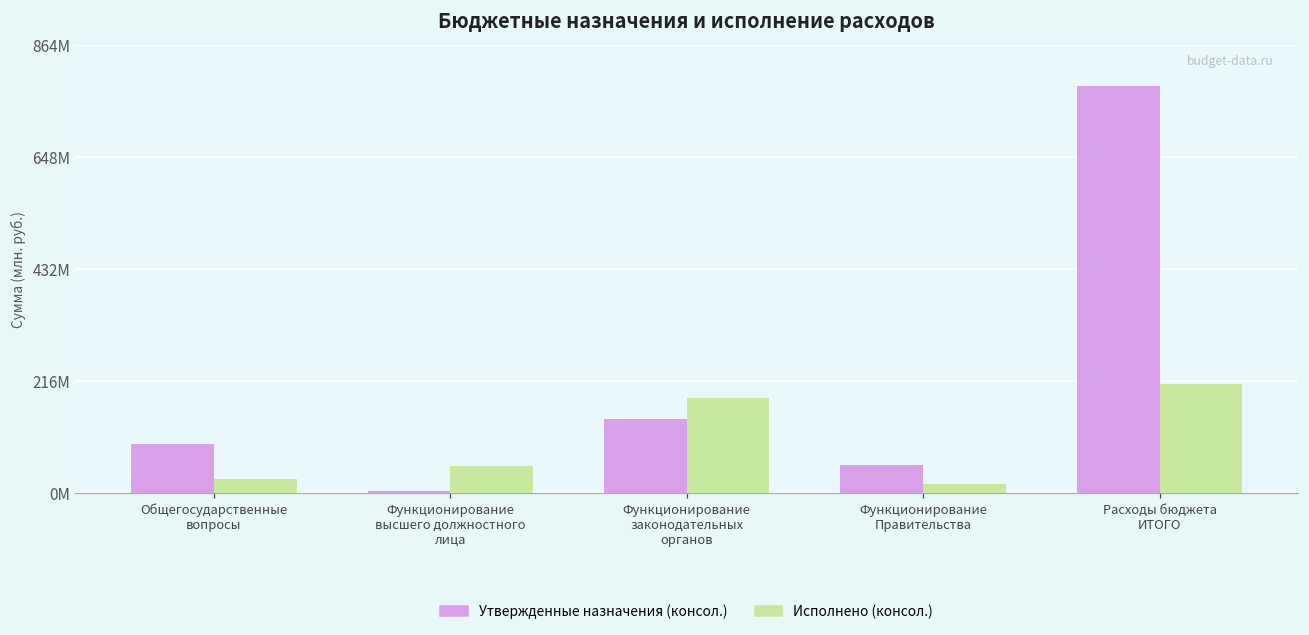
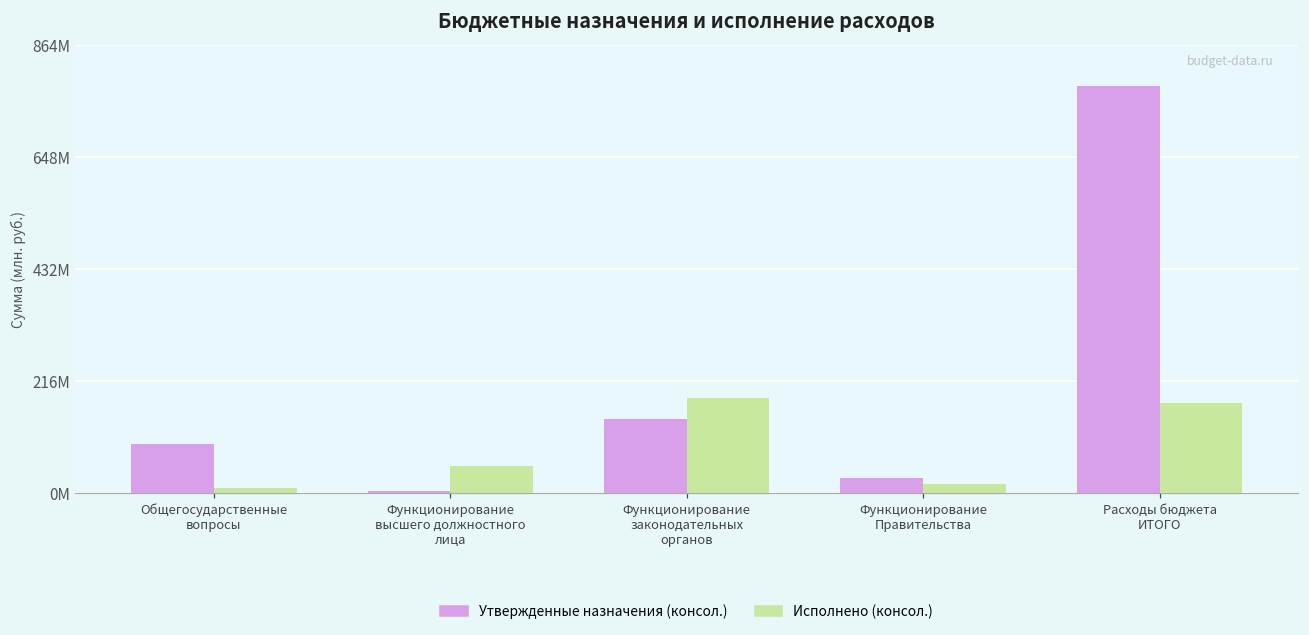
Исполнено (консол.), Общегосударственные вопросы: 30000000 -> 10000000
Утвержденные назначения (консол.), Функционирование Правительства: 50000000 -> 30000000
Исполнено (консол.), Расходы бюджета ИТОГО: 210000000 -> 170000000
